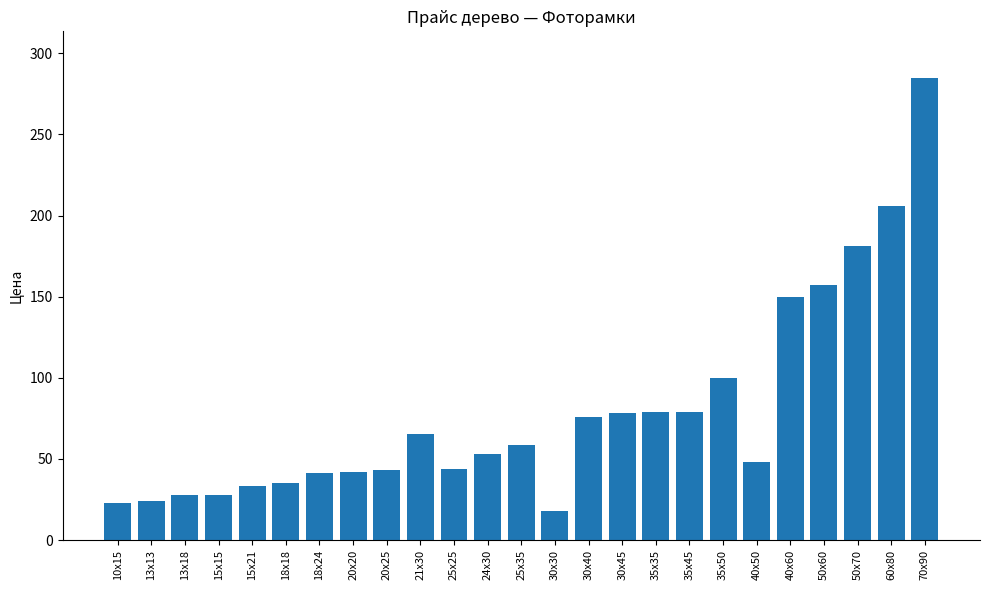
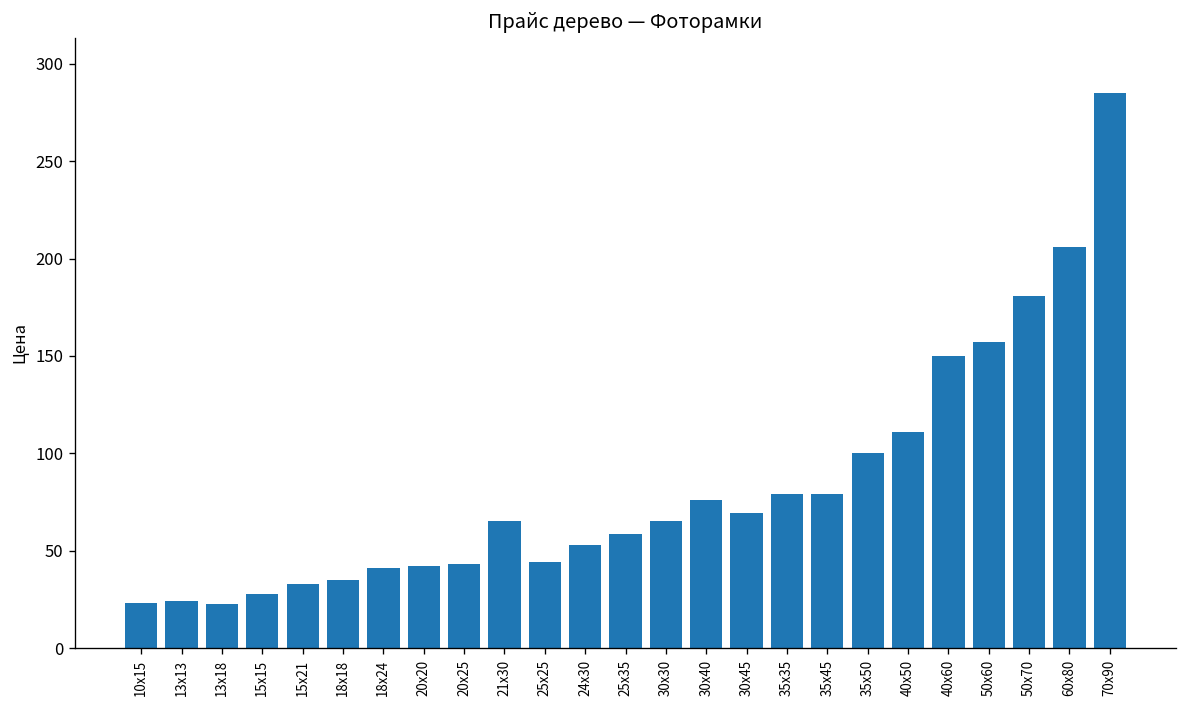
13х18: 28 -> 22
30х30: 18 -> 65
30х45: 79 -> 70
40х50: 48 -> 111
